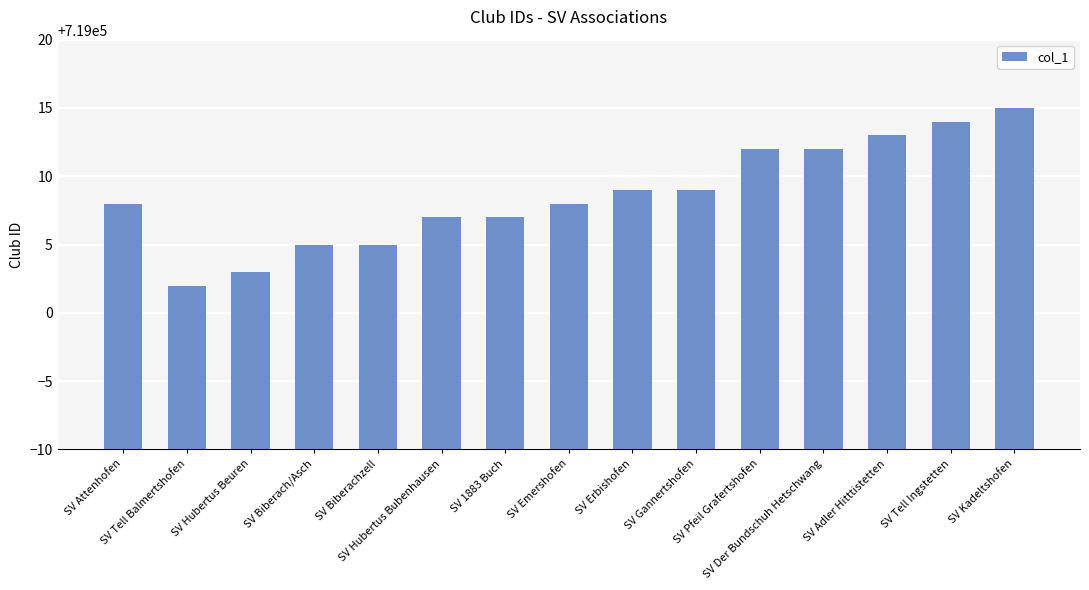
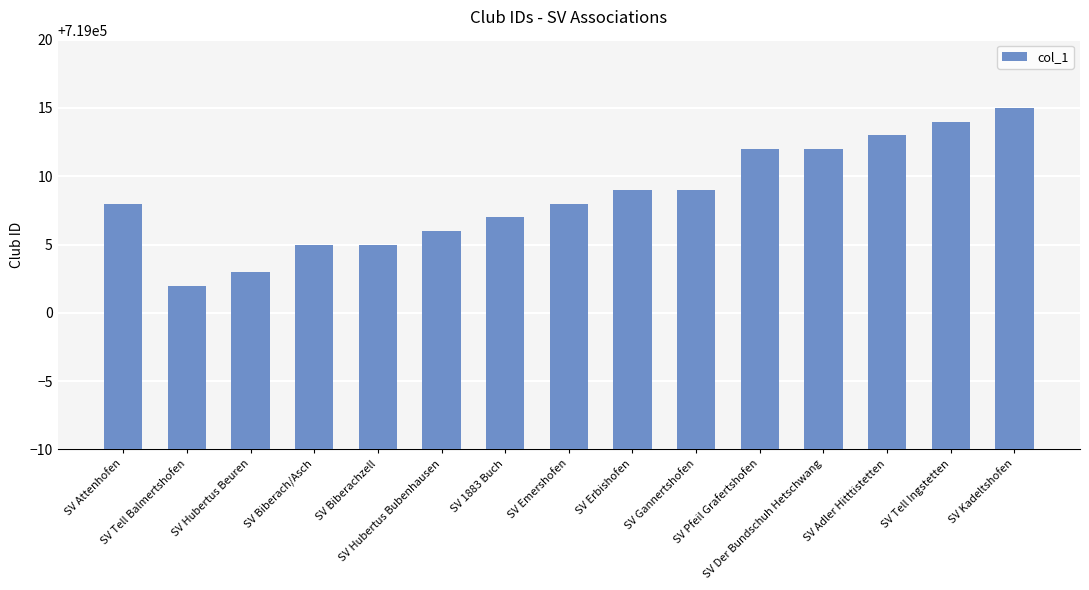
SV Hubertus Bubenhausen: 719007 -> 719006
